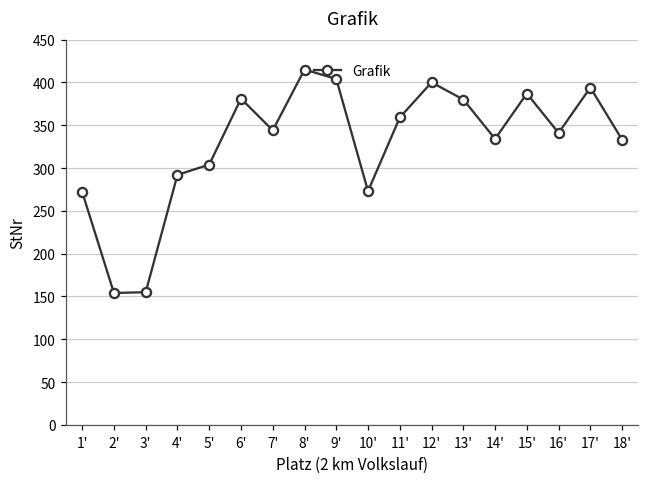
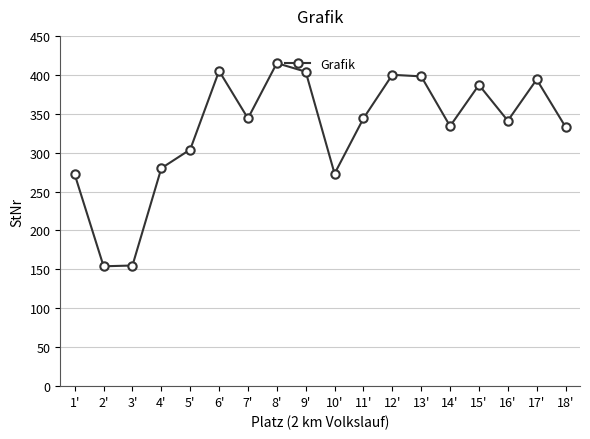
4': 290 -> 280
6': 380 -> 410
11': 360 -> 340
13': 380 -> 400
